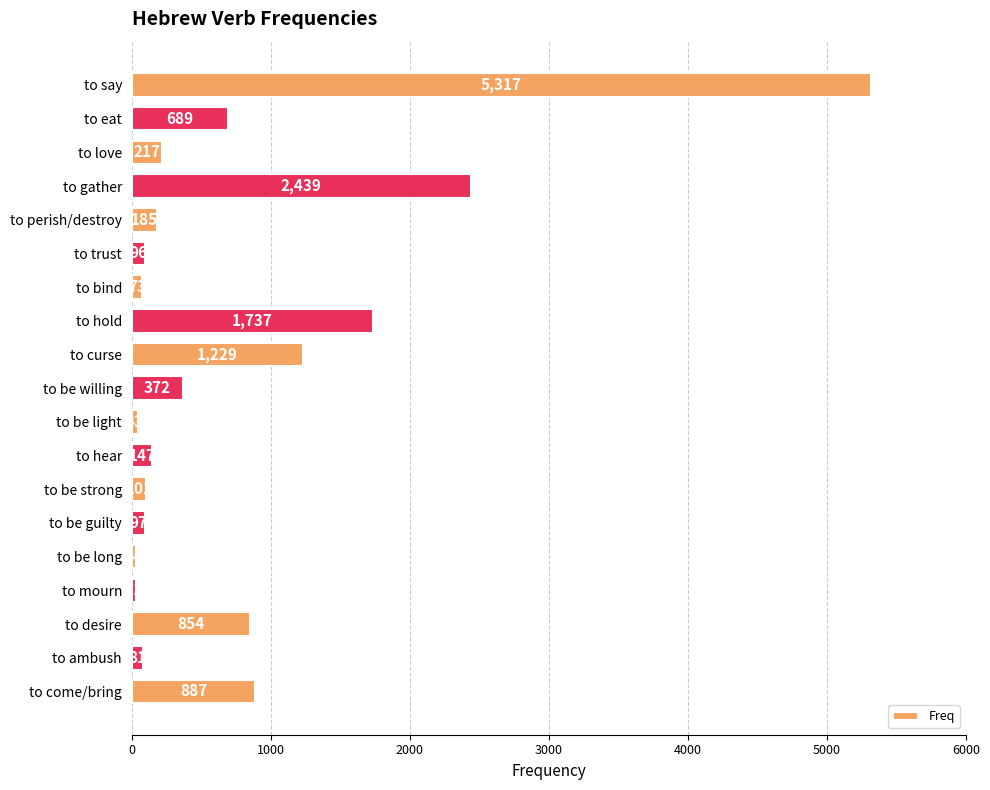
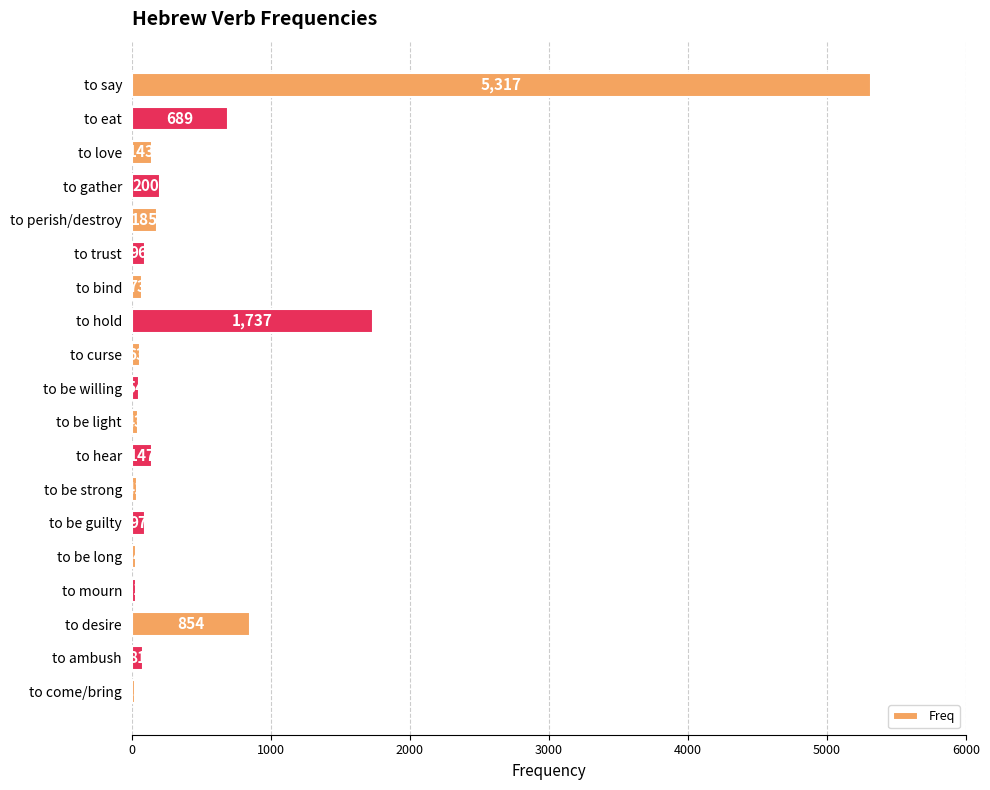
to love: 217 -> 143
to gather: 2,439 -> 200
to curse: 1230 -> 60
to be willing: 370 -> 50
to be strong: 100 -> 40
to come/bring: 890 -> 20
